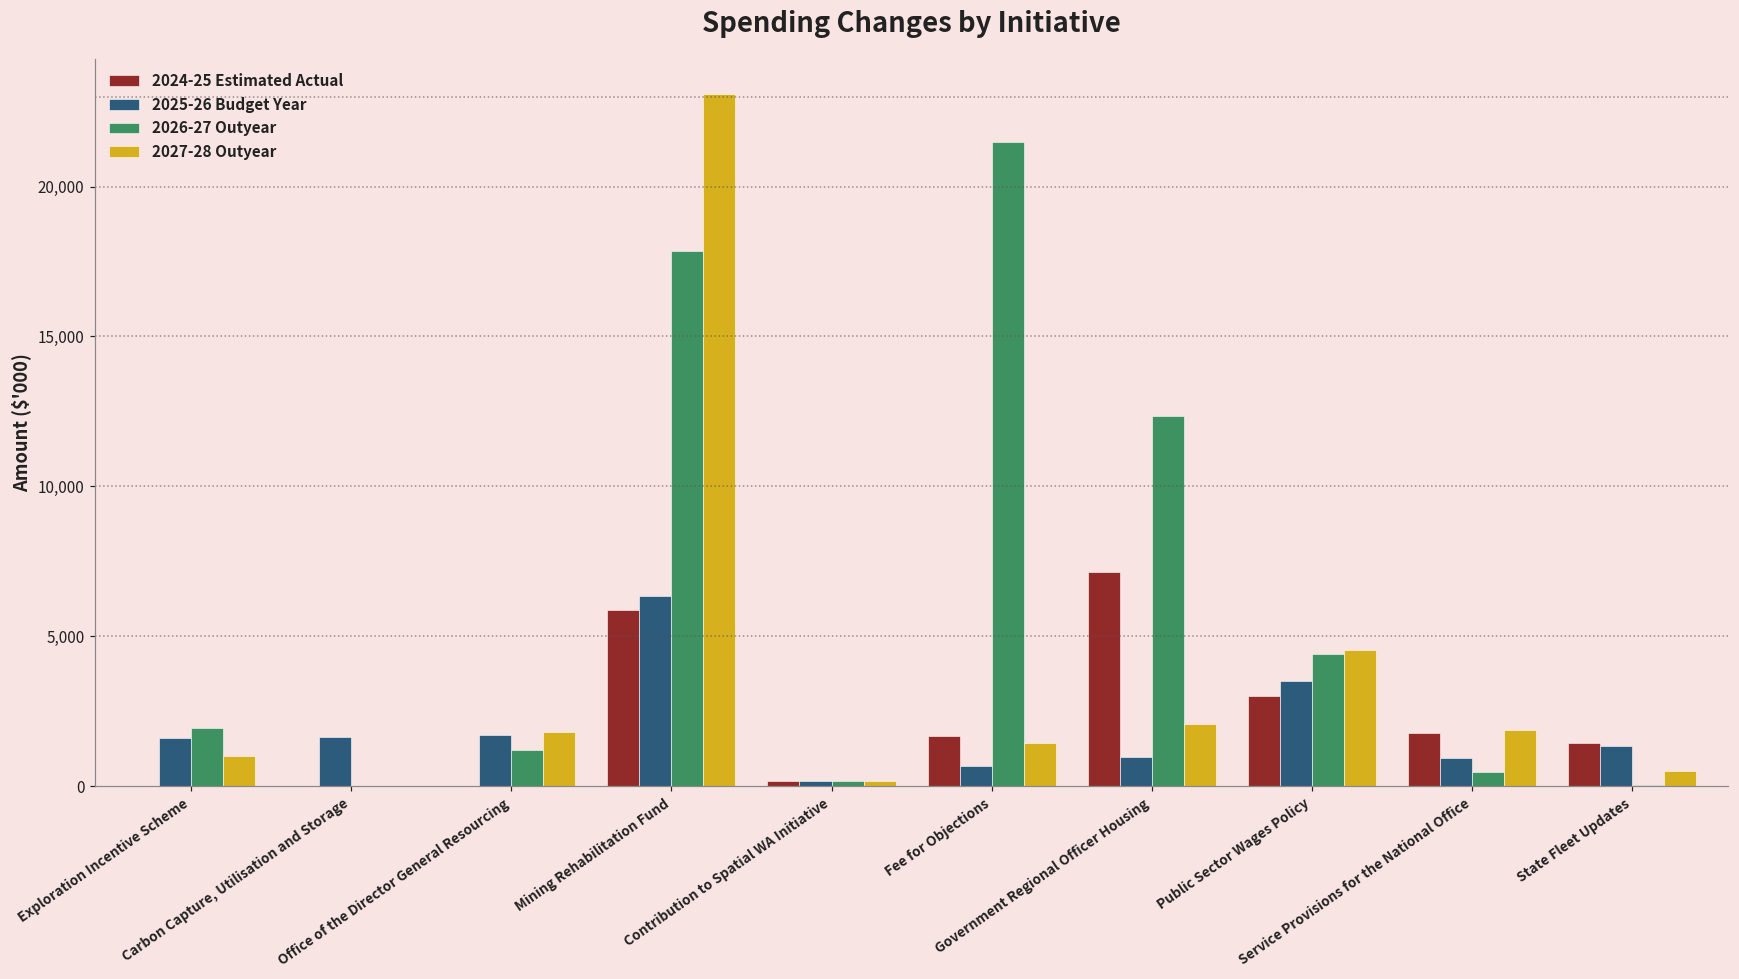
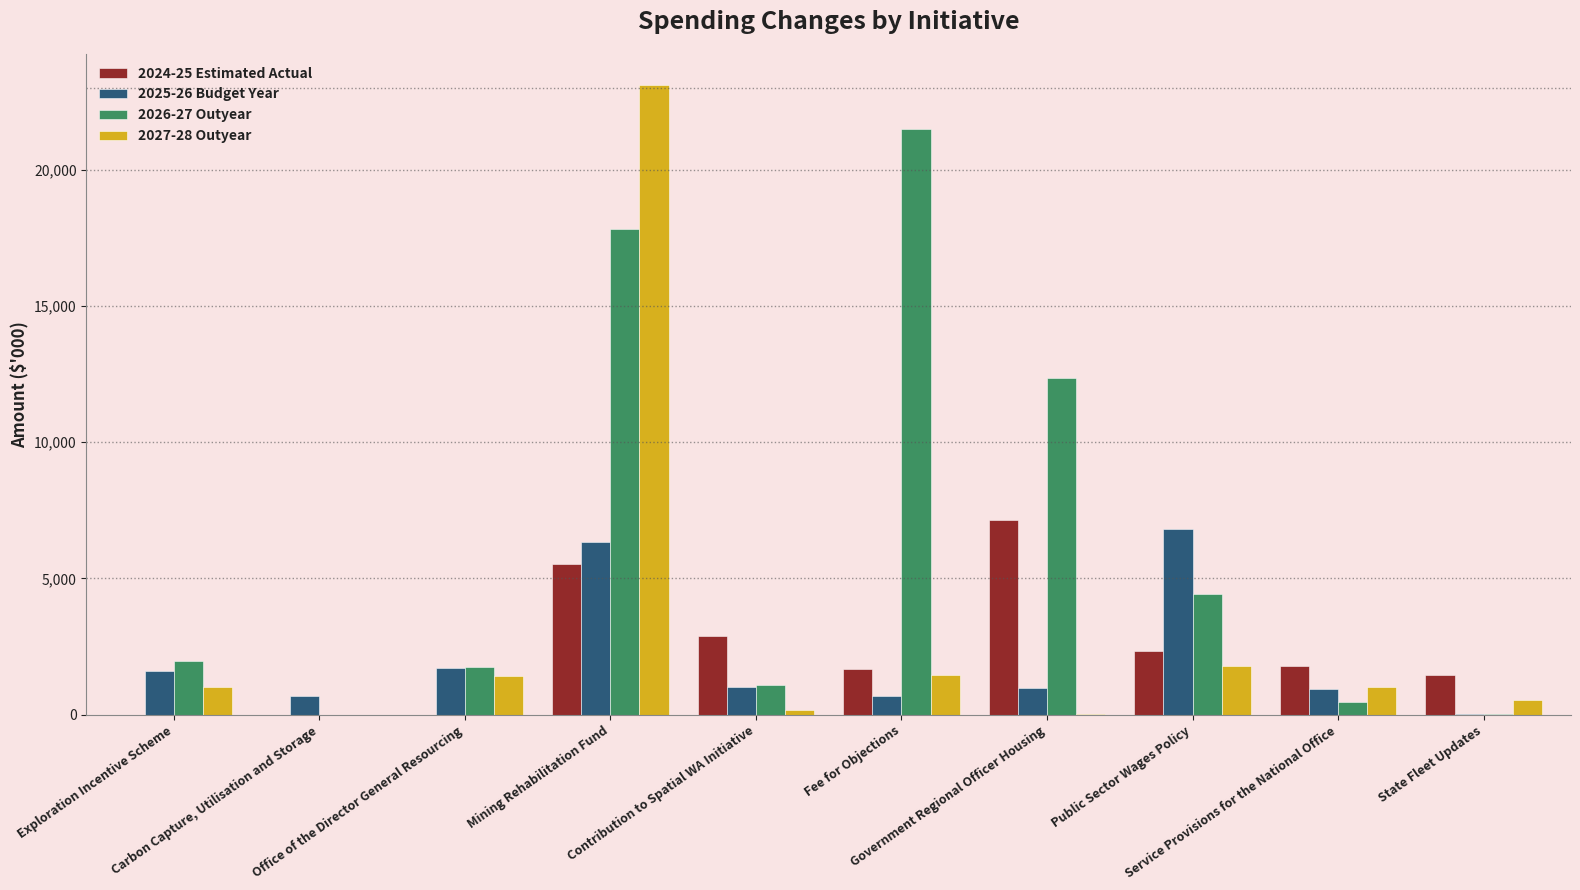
2025-26 Budget Year, Carbon Capture, Utilisation and Storage: 1,700 -> 700
2026-27 Outyear, Office of the Director General Resourcing: 1,200 -> 1,800
2027-28 Outyear, Office of the Director General Resourcing: 1,800 -> 1,400
2024-25 Estimated Actual, Mining Rehabilitation Fund: 5,900 -> 5,500
2024-25 Estimated Actual, Contribution to Spatial WA Initiative: 200 -> 2,900
2025-26 Budget Year, Contribution to Spatial WA Initiative: 200 -> 1,000
2026-27 Outyear, Contribution to Spatial WA Initiative: 200 -> 1,100
2027-28 Outyear, Government Regional Officer Housing: 2,100 -> 0
2024-25 Estimated Actual, Public Sector Wages Policy: 3,000 -> 2,300
2025-26 Budget Year, Public Sector Wages Policy: 3,500 -> 6,800
2027-28 Outyear, Public Sector Wages Policy: 4,500 -> 1,800
2027-28 Outyear, Service Provisions for the National Office: 1,900 -> 1,000
2025-26 Budget Year, State Fleet Updates: 1,300 -> 0
